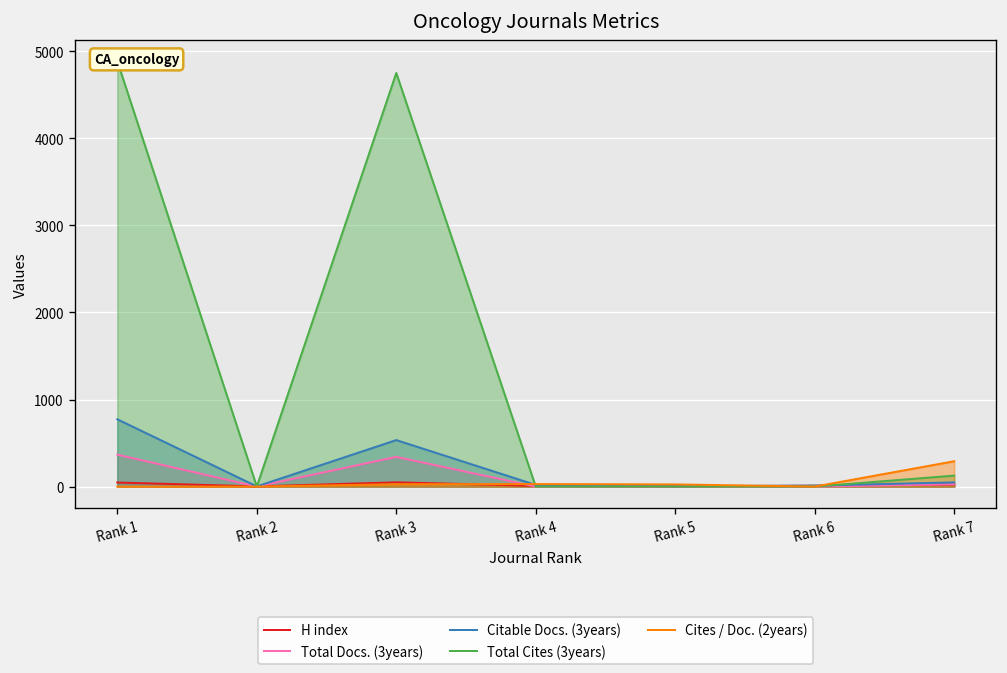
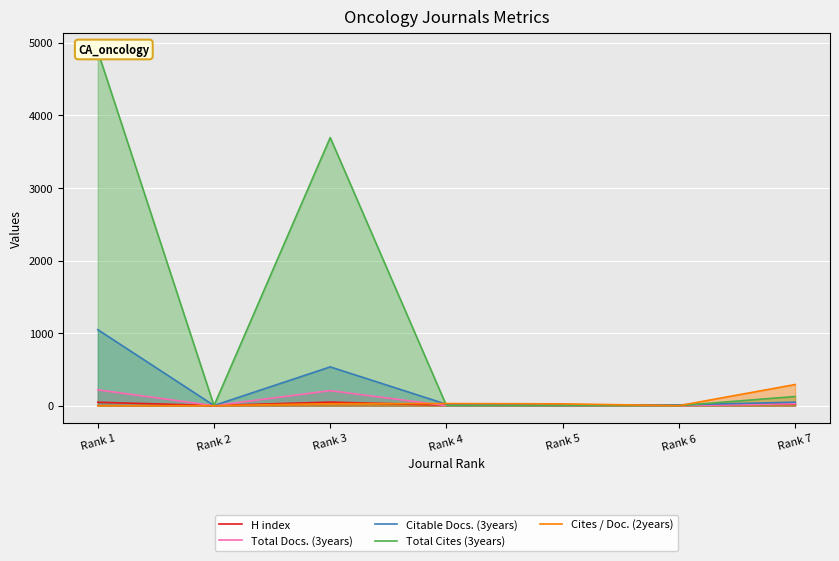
Total Docs. (3years), Rank 1: 400 -> 200
Citable Docs. (3years), Rank 1: 800 -> 1000
Total Docs. (3years), Rank 3: 300 -> 200
Total Cites (3years), Rank 3: 4700 -> 3700
